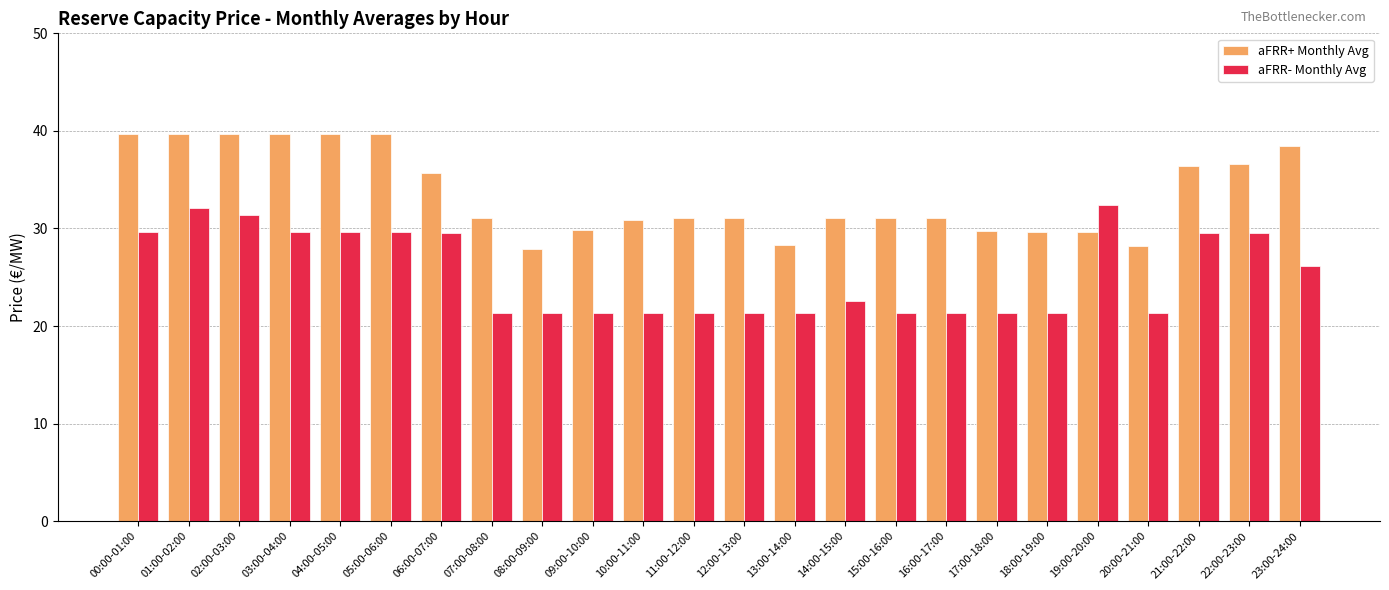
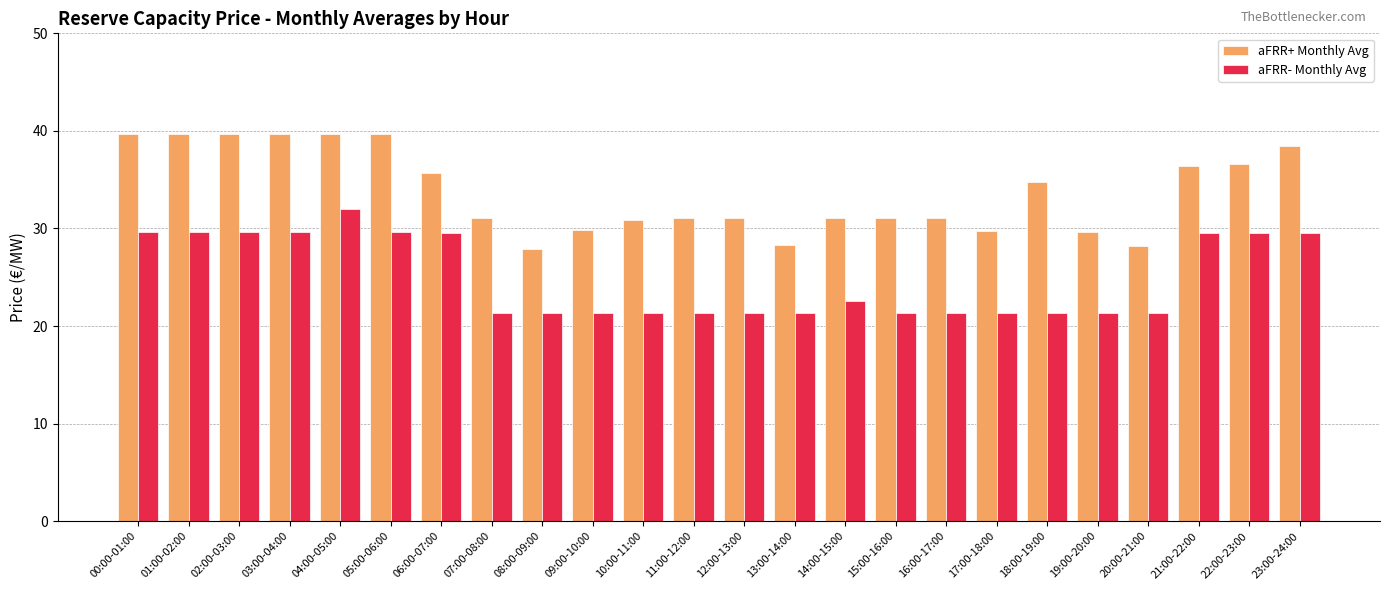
aFRR- Monthly Avg, 01:00-02:00: 32 -> 30
aFRR- Monthly Avg, 02:00-03:00: 31 -> 30
aFRR- Monthly Avg, 04:00-05:00: 30 -> 32
aFRR+ Monthly Avg, 18:00-19:00: 30 -> 35
aFRR- Monthly Avg, 19:00-20:00: 32 -> 21
aFRR- Monthly Avg, 23:00-24:00: 26 -> 30
